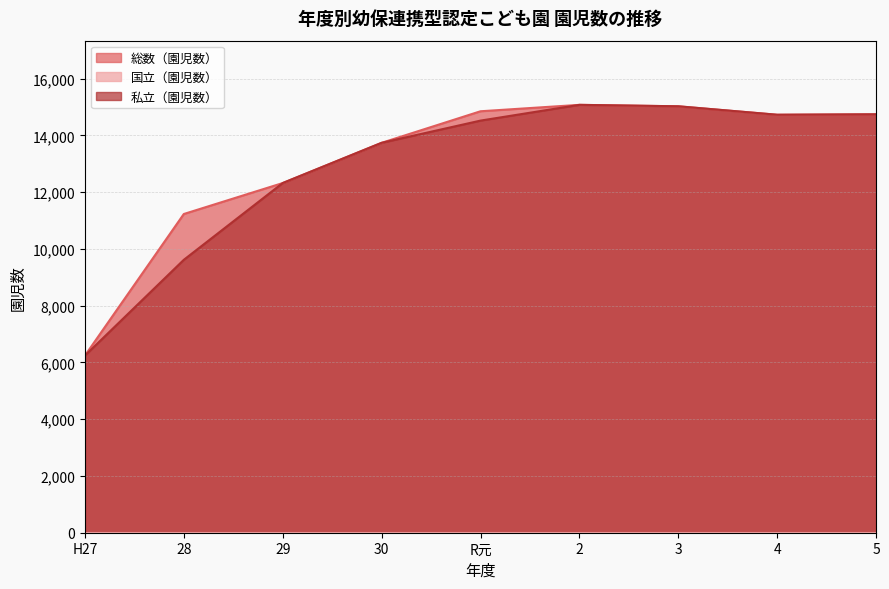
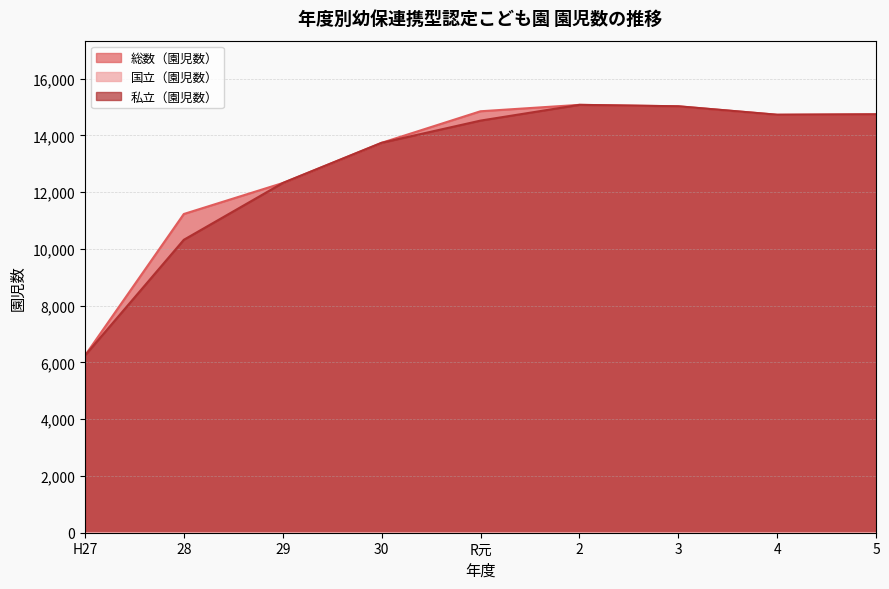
私立（園児数）, 28: 9,600 -> 10,300
